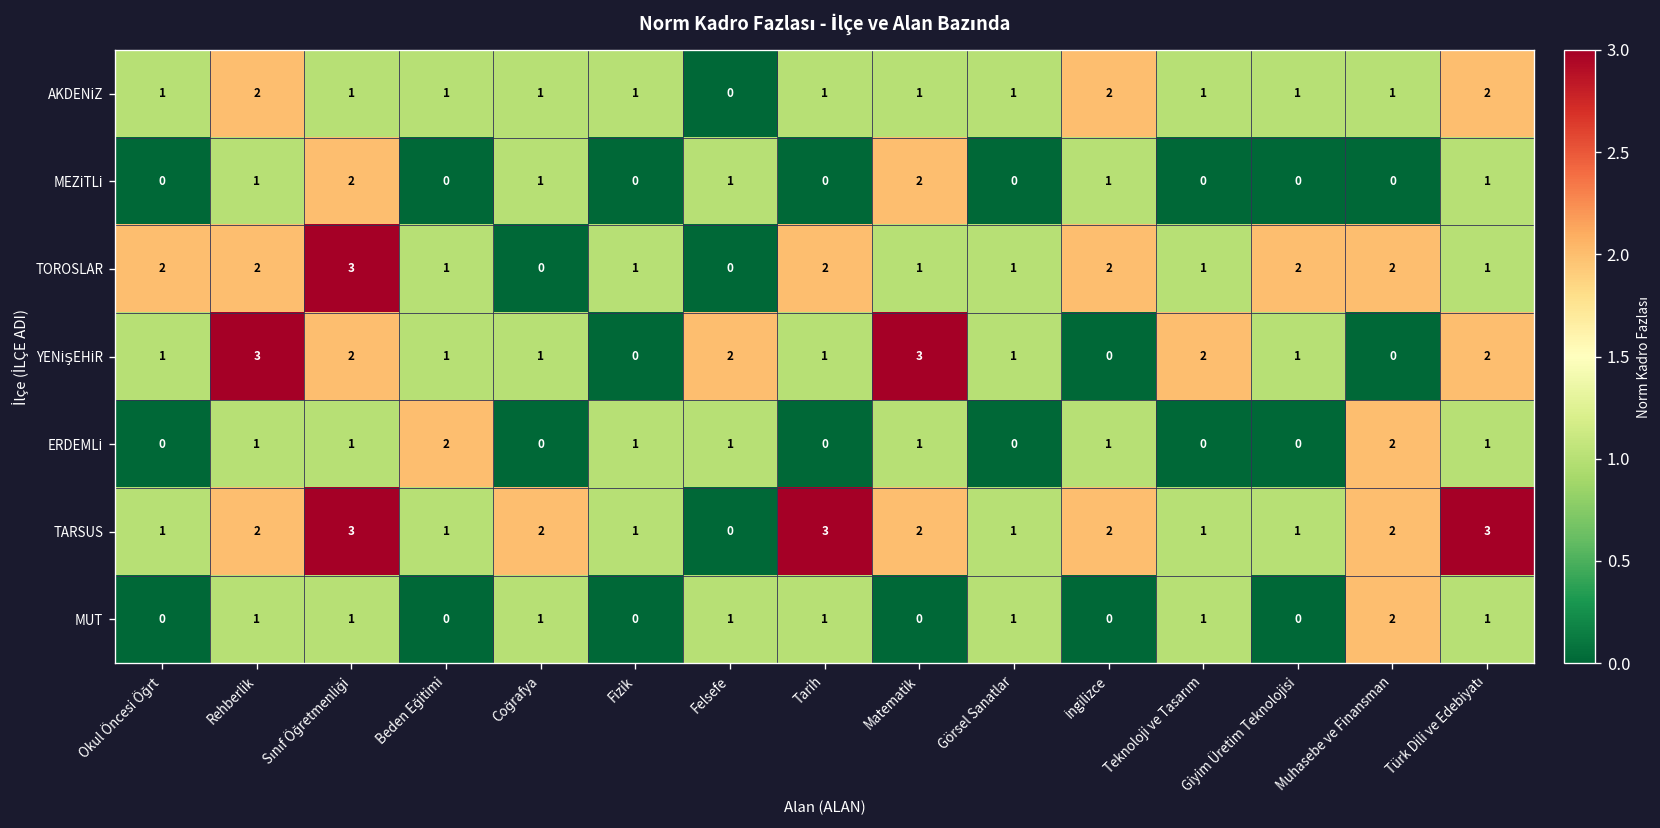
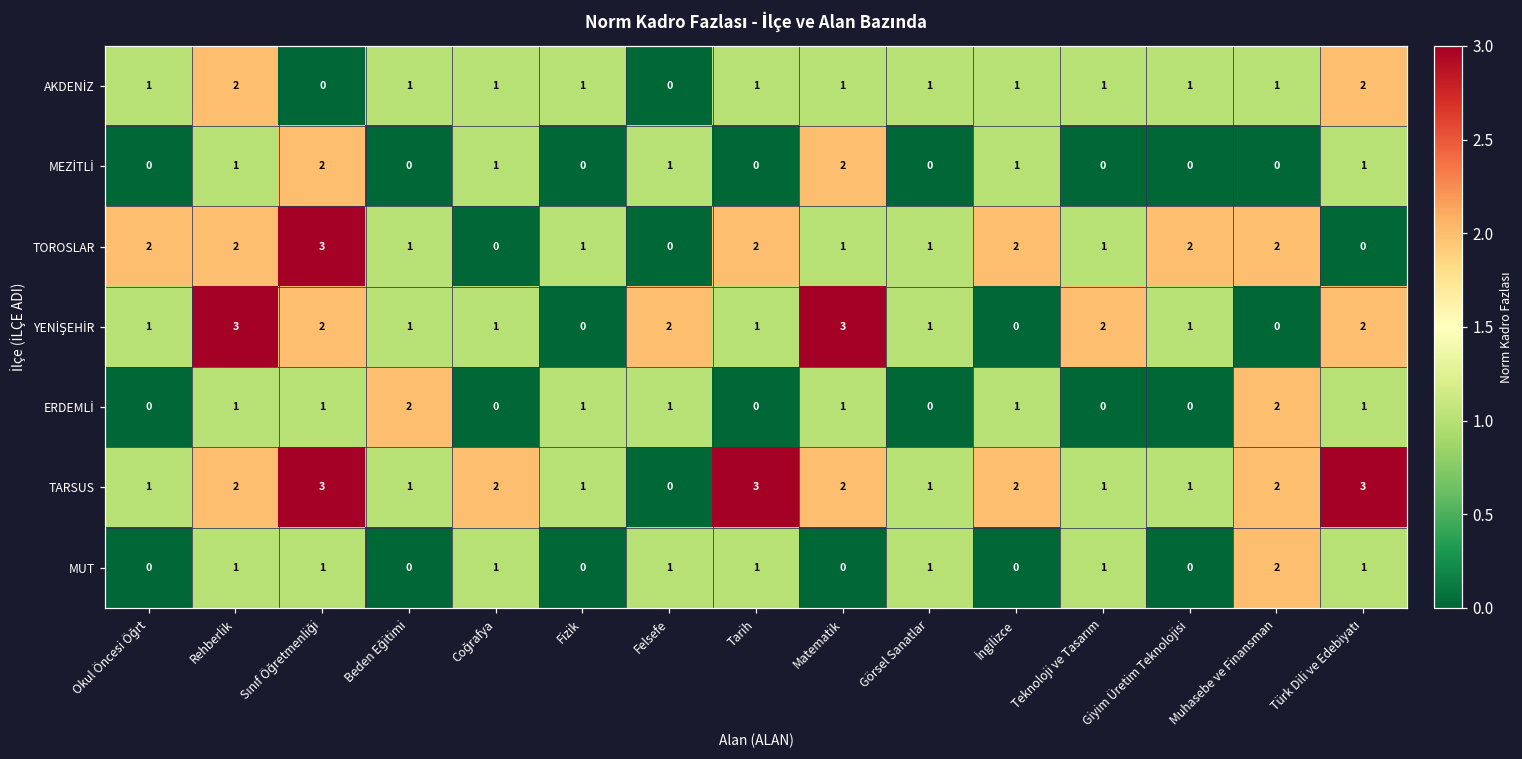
AKDENİZ, Sınıf Öğretmenliği: 1 -> 0
AKDENİZ, İngilizce: 2 -> 1
TOROSLAR, Türk Dili ve Edebiyatı: 1 -> 0
